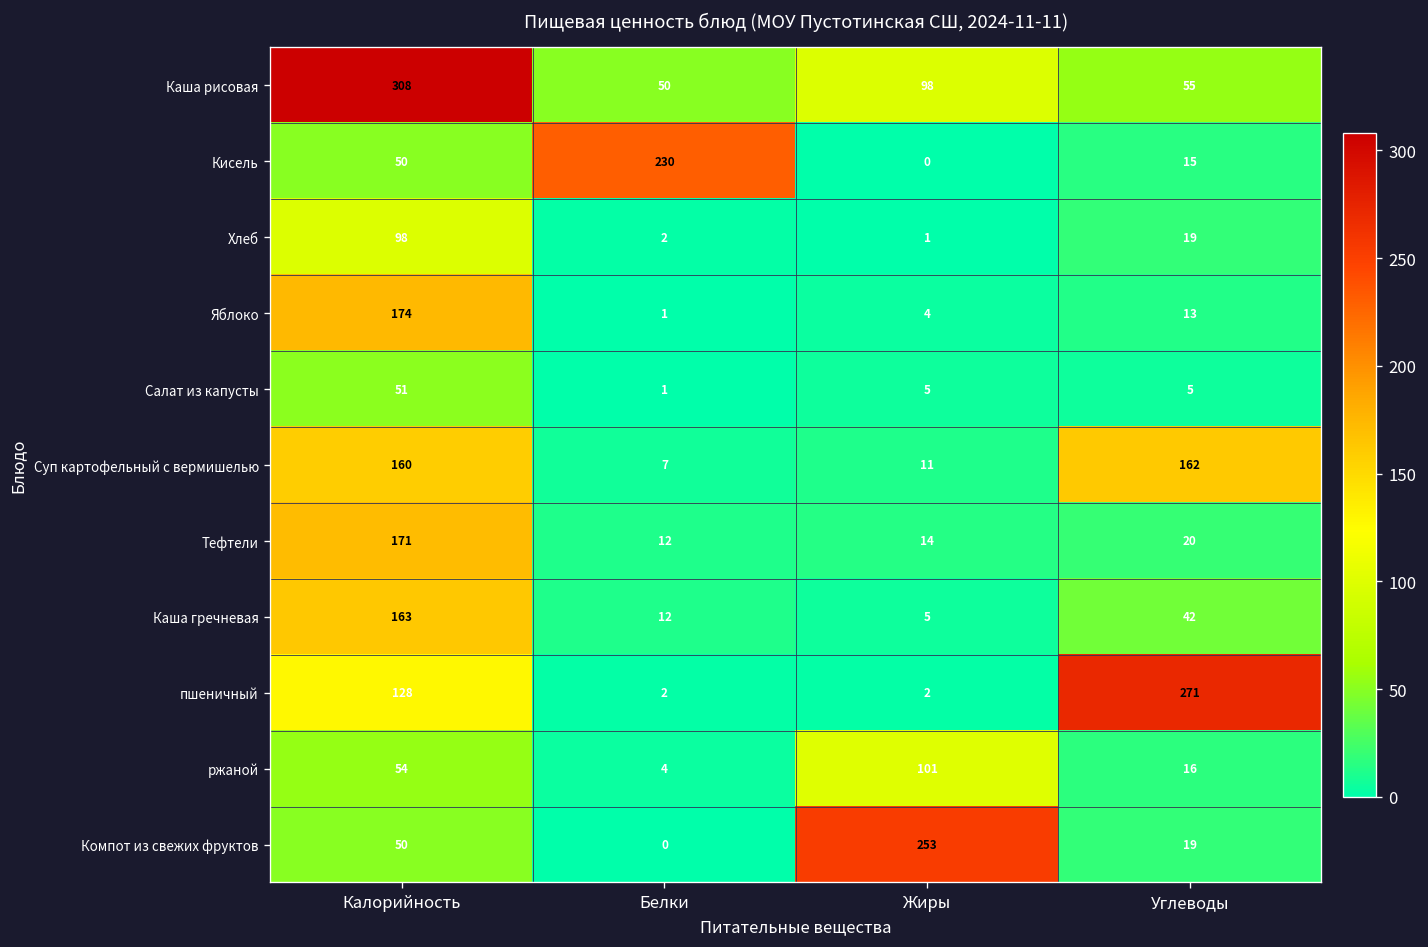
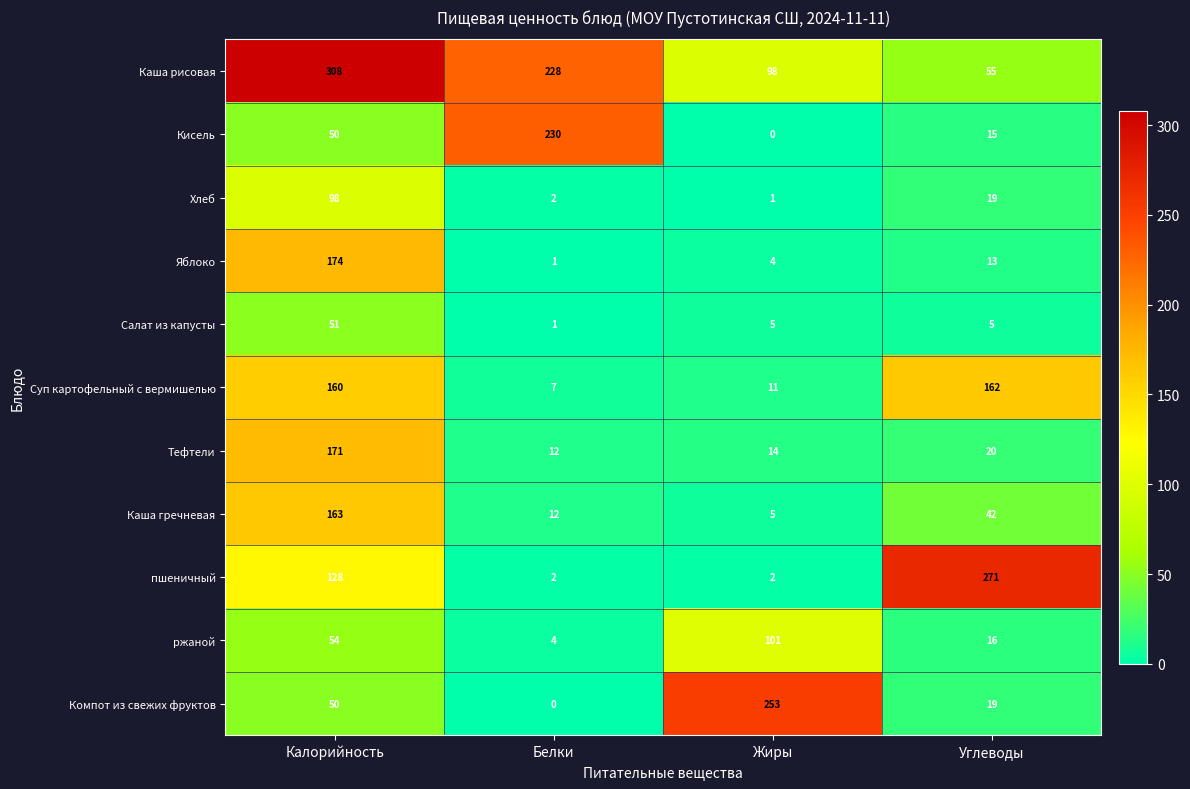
Каша рисовая, Белки: 50 -> 228
